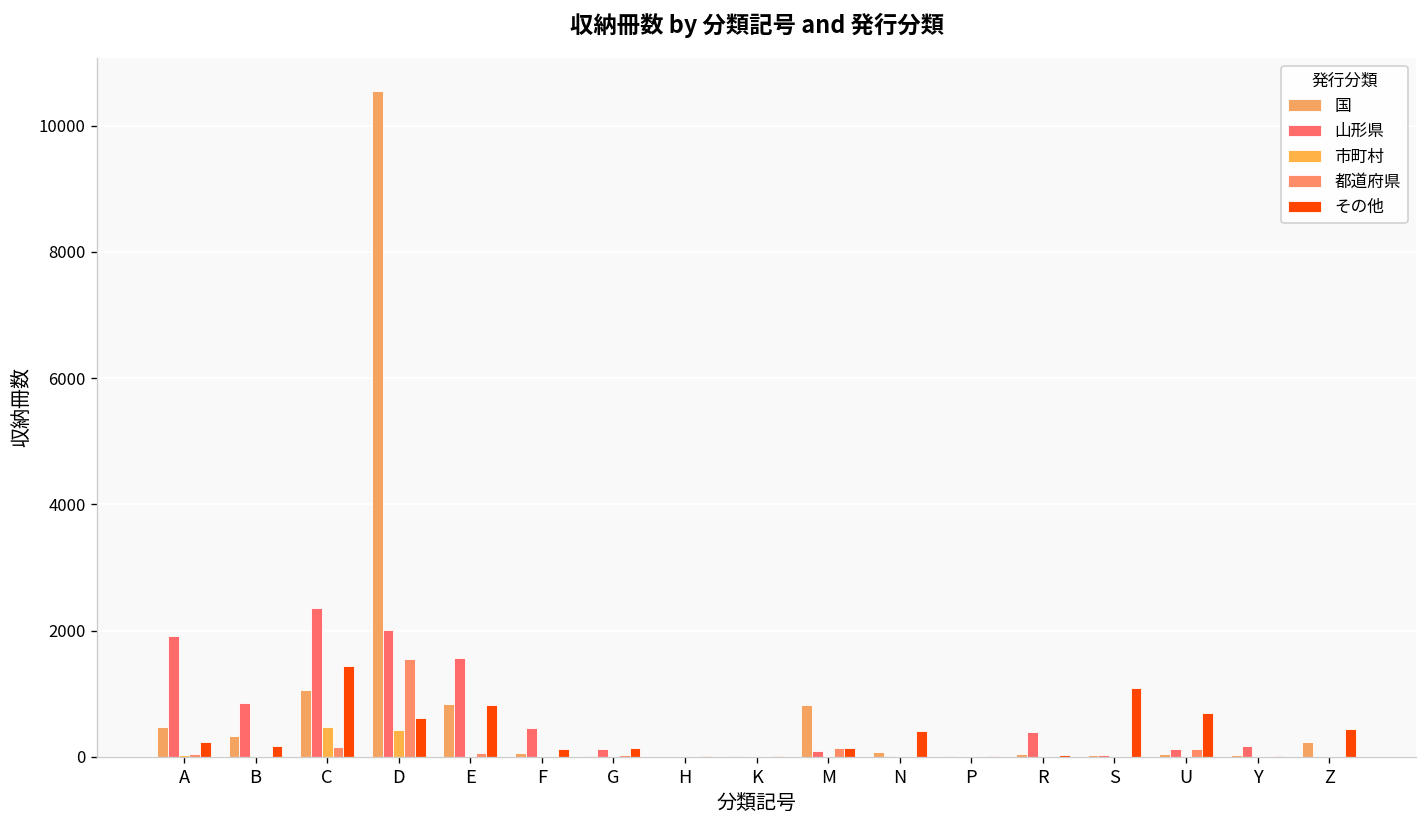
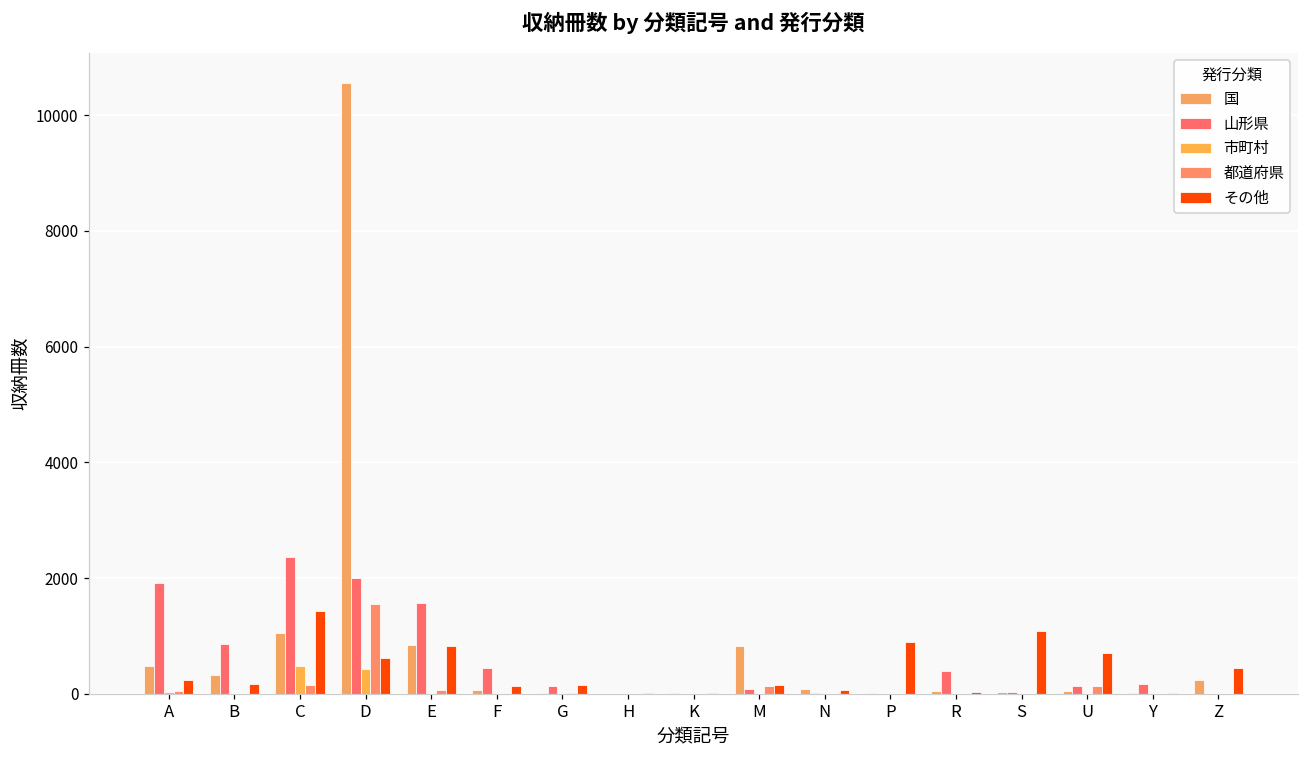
その他, N: 400 -> 100
その他, P: 0 -> 900
